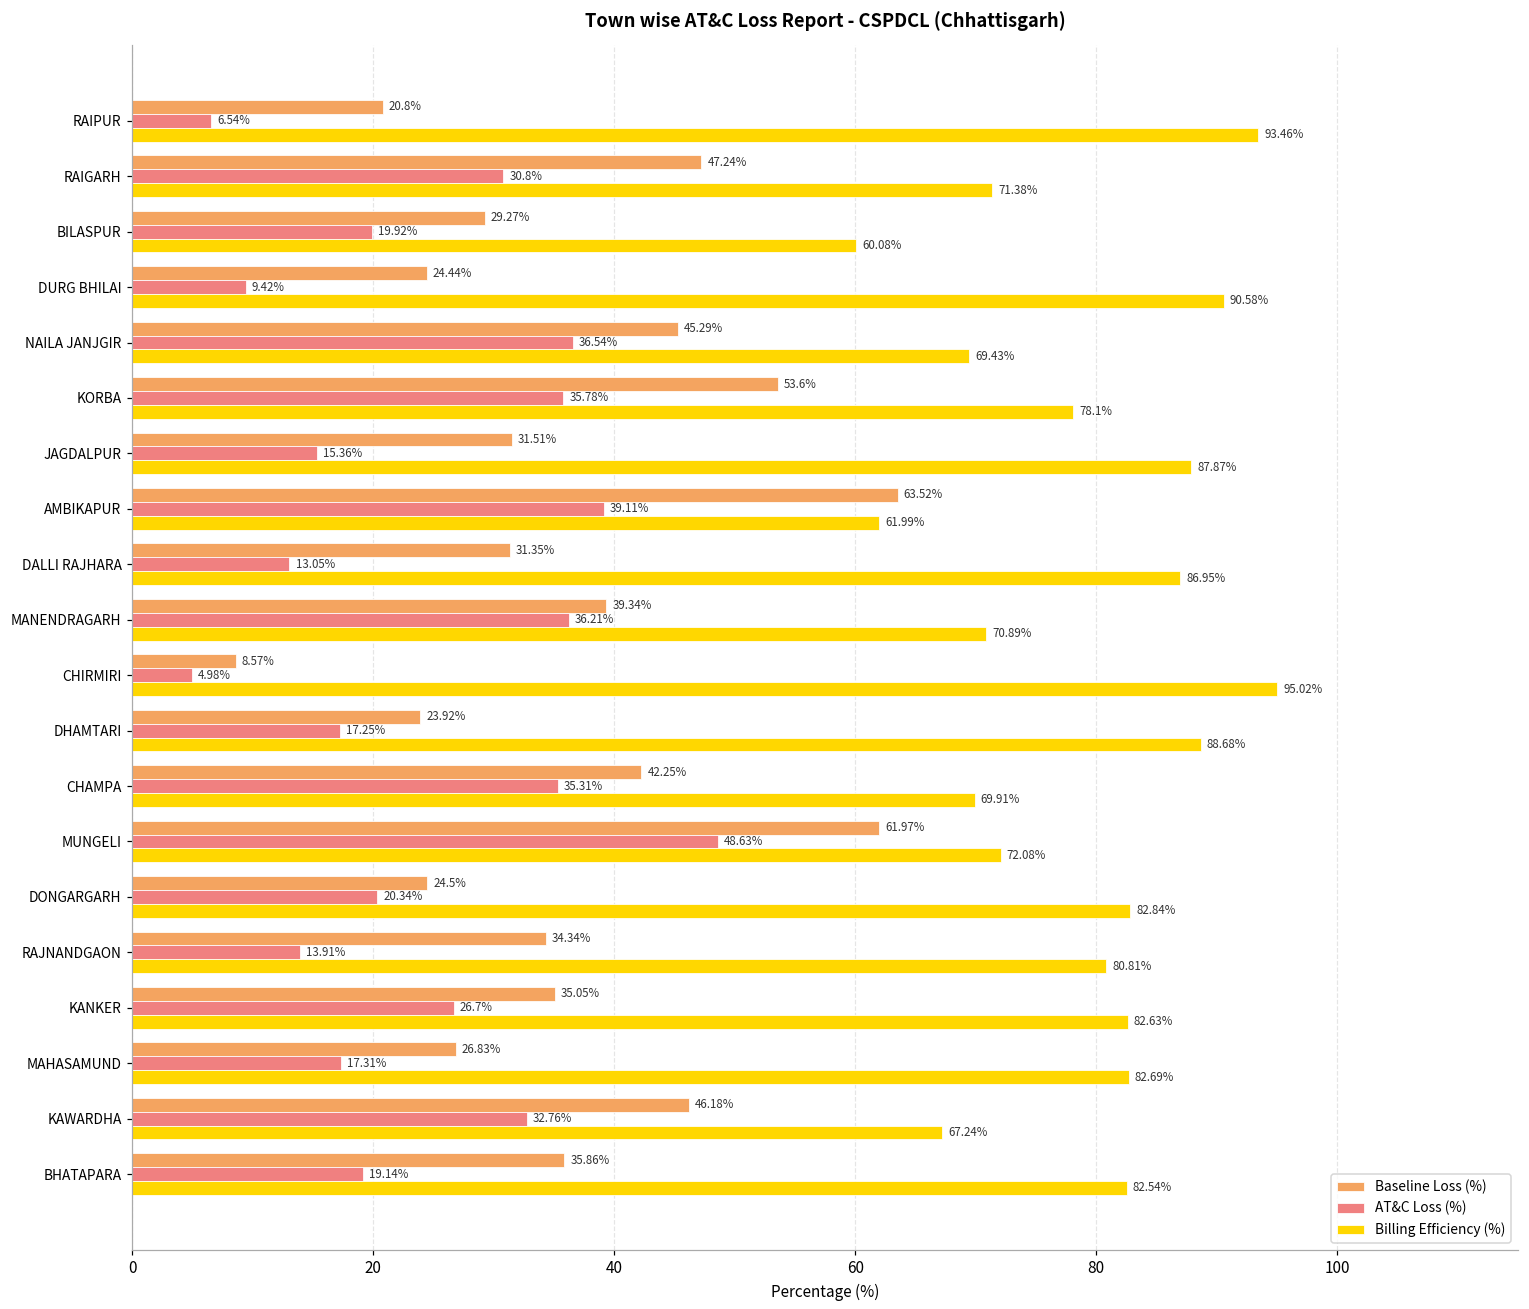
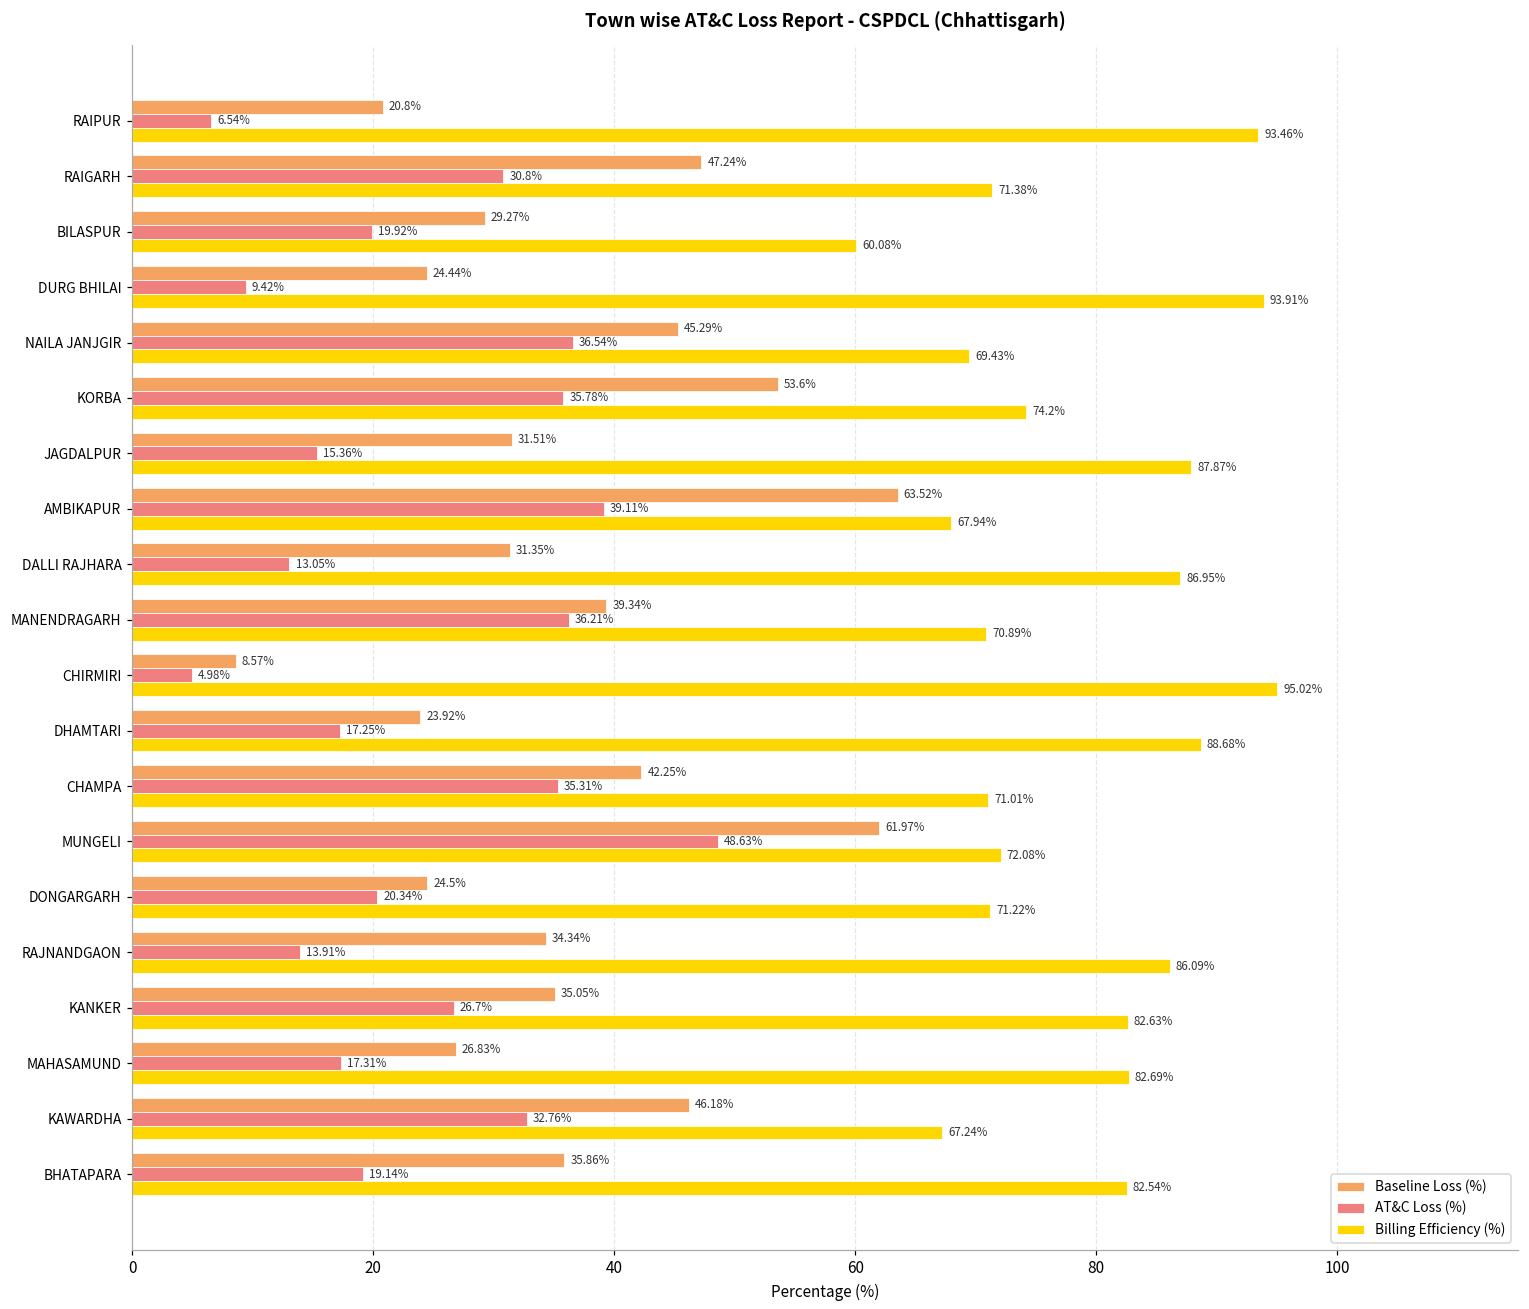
Billing Efficiency (%), DURG BHILAI: 90.58% -> 93.91%
Billing Efficiency (%), KORBA: 78.1% -> 74.2%
Billing Efficiency (%), AMBIKAPUR: 61.99% -> 67.94%
Billing Efficiency (%), CHAMPA: 69.91% -> 71.01%
Billing Efficiency (%), DONGARGARH: 82.84% -> 71.22%
Billing Efficiency (%), RAJNANDGAON: 80.81% -> 86.09%
